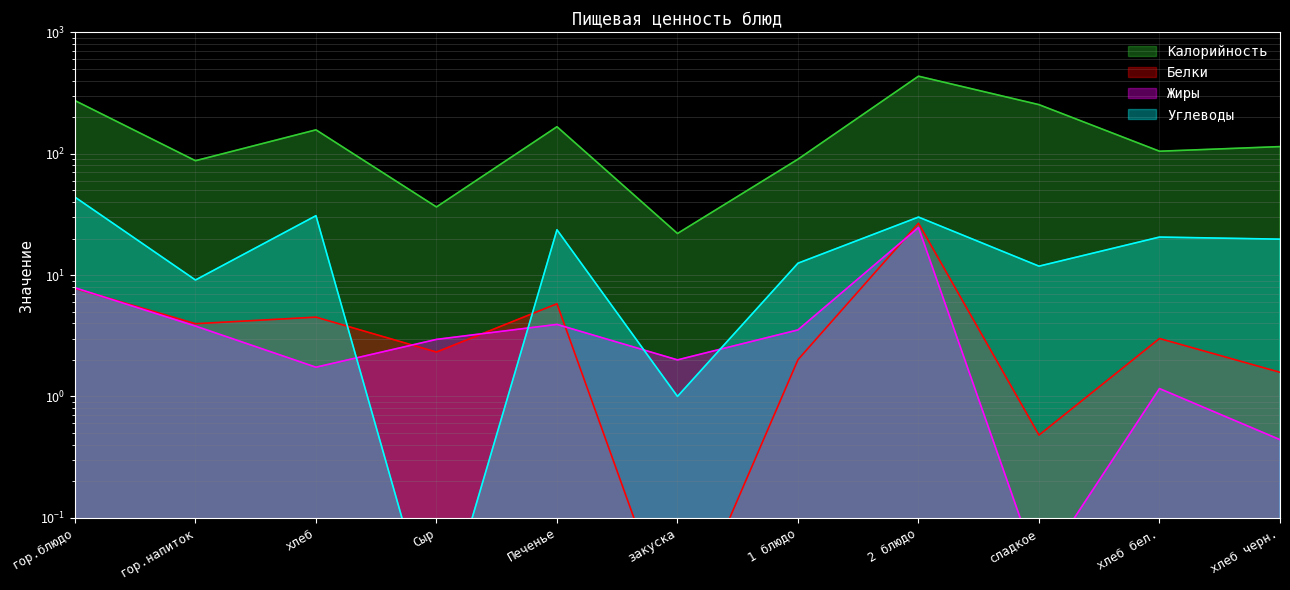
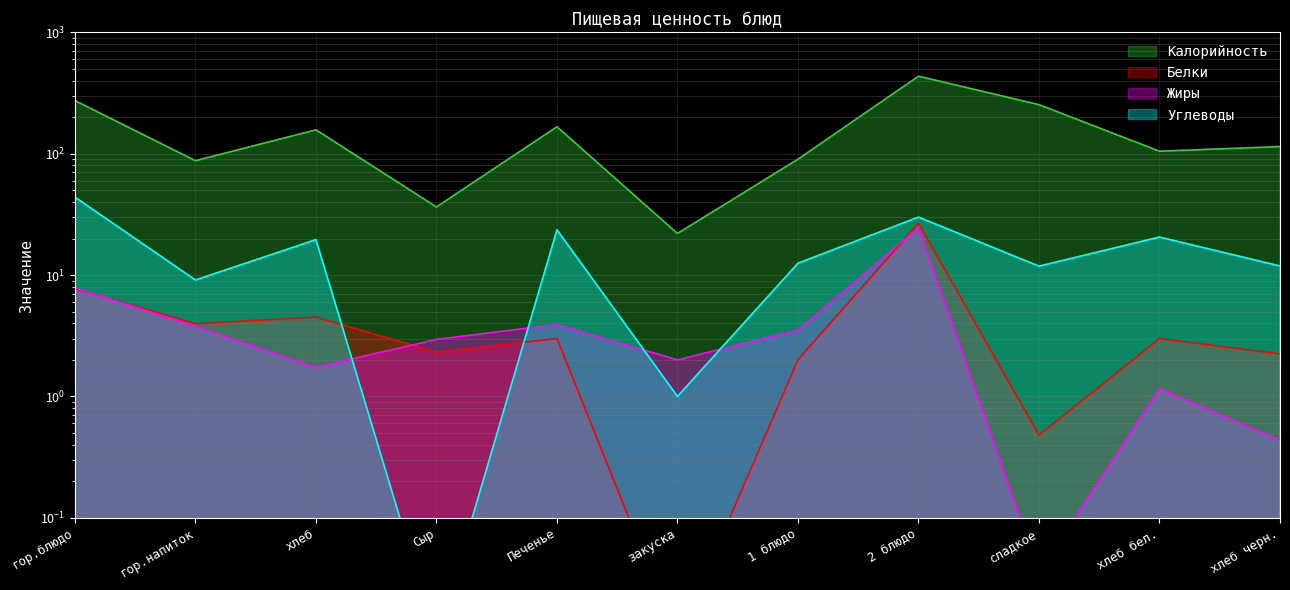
Углеводы, хлеб: 31 -> 20
Белки, Печенье: 6 -> 3.0
Белки, хлеб черн.: 1.6 -> 2.2
Углеводы, хлеб черн.: 20 -> 12
